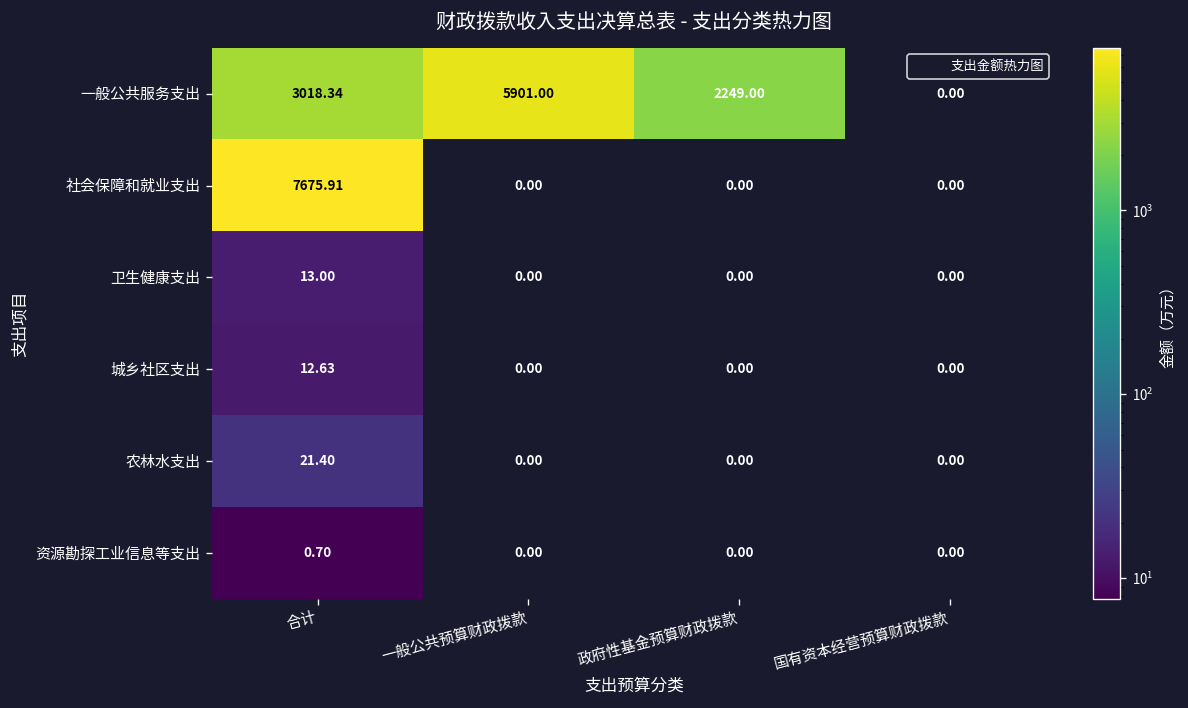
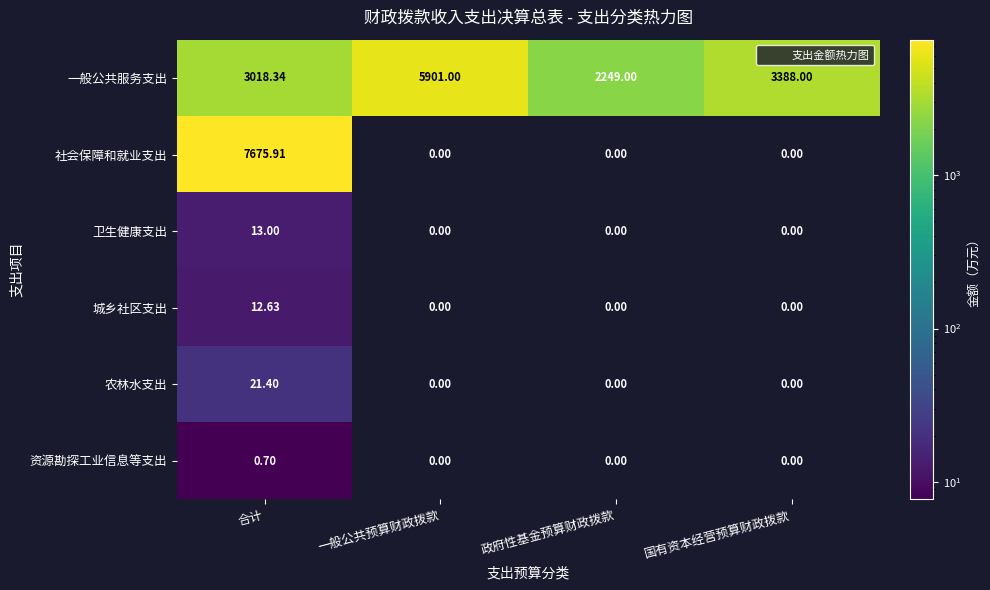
一般公共服务支出, 国有资本经营预算财政拨款: 0.00 -> 3388.00
